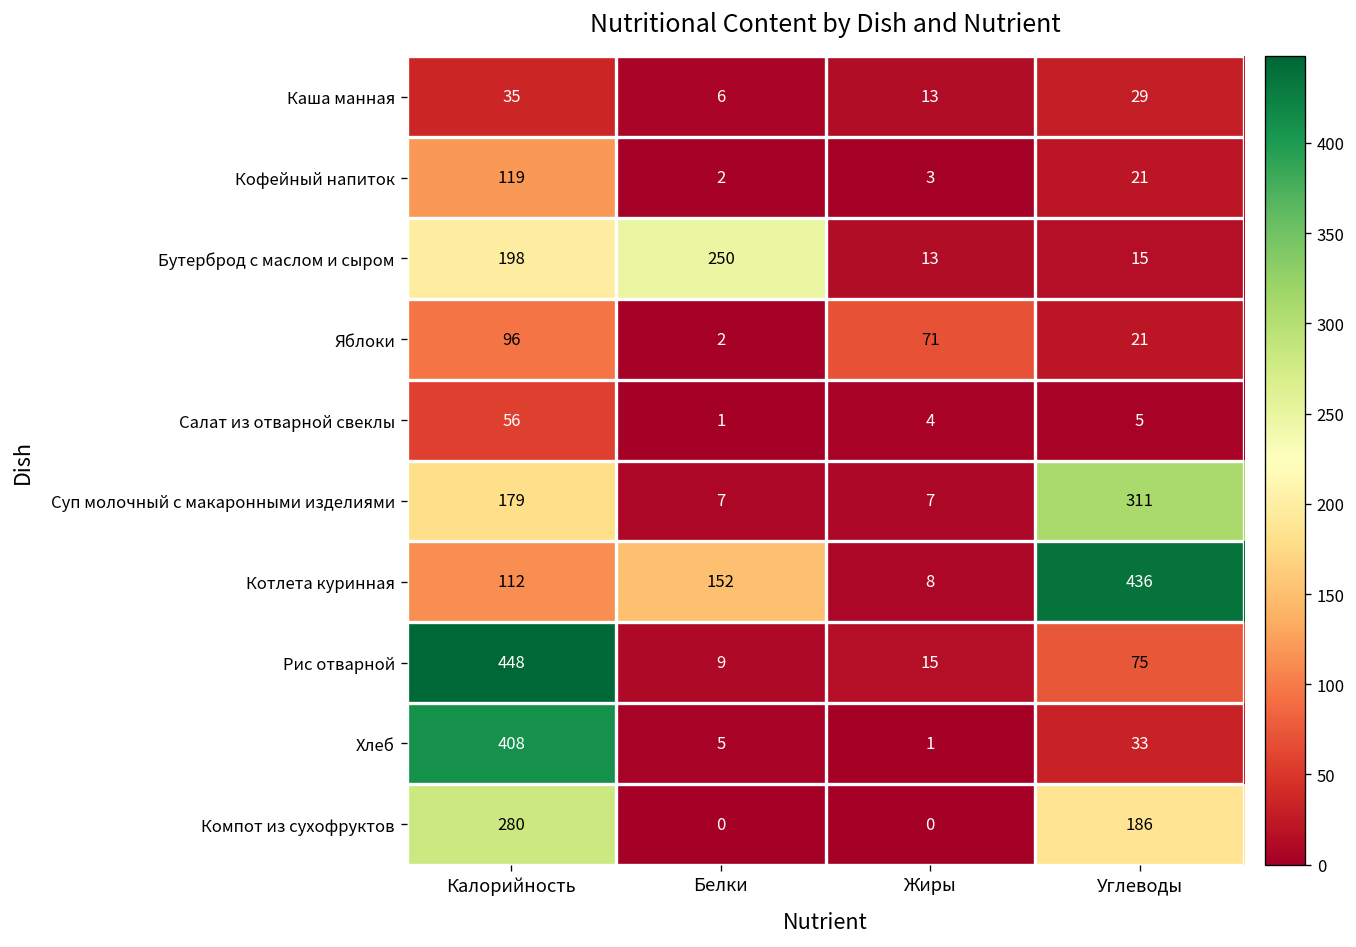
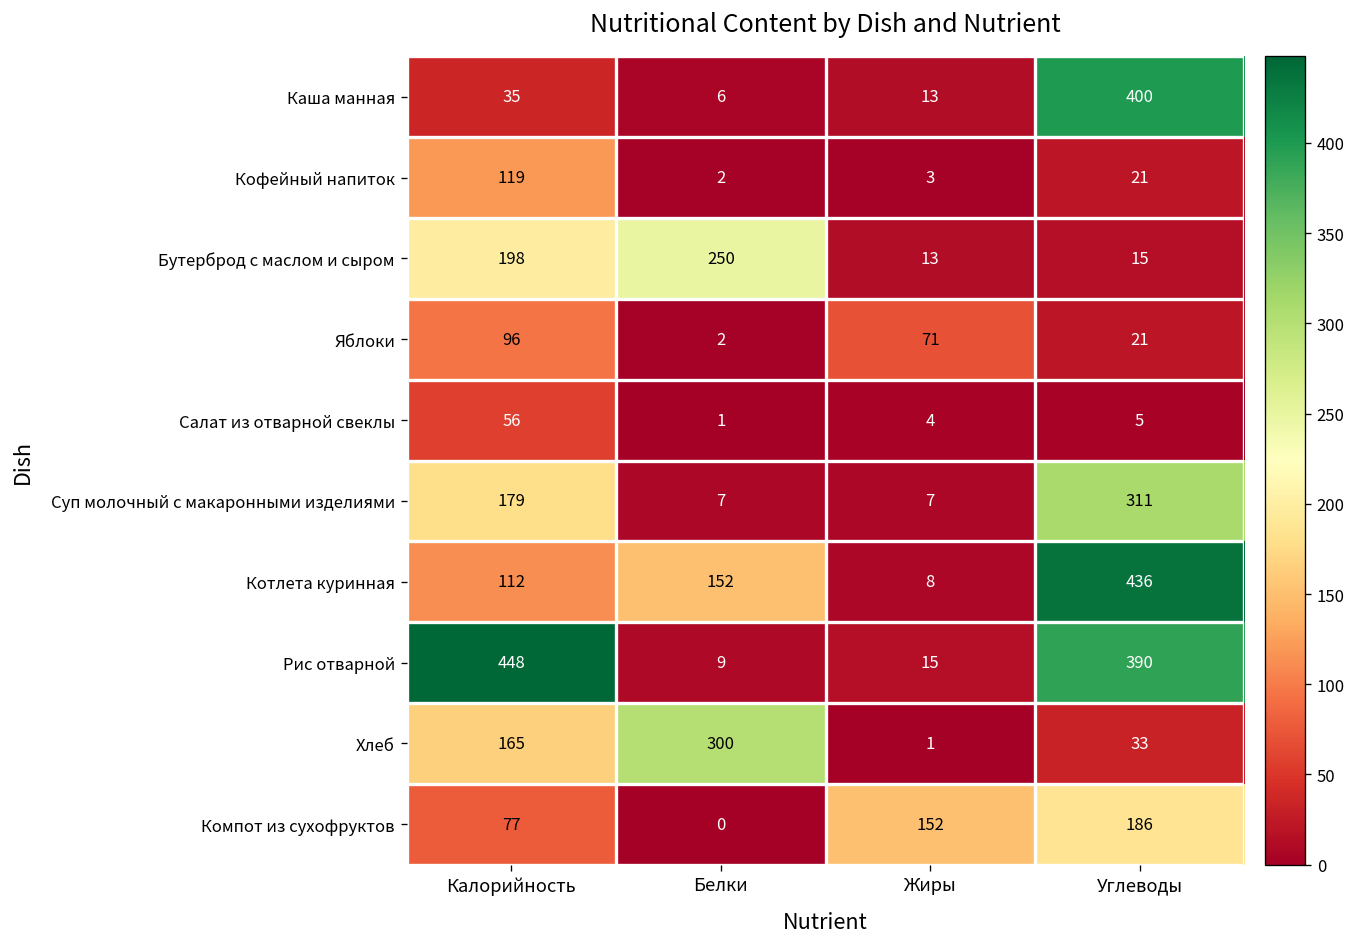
Каша манная, Углеводы: 29 -> 400
Рис отварной, Углеводы: 75 -> 390
Хлеб, Калорийность: 408 -> 165
Хлеб, Белки: 5 -> 300
Компот из сухофруктов, Калорийность: 280 -> 77
Компот из сухофруктов, Жиры: 0 -> 152
